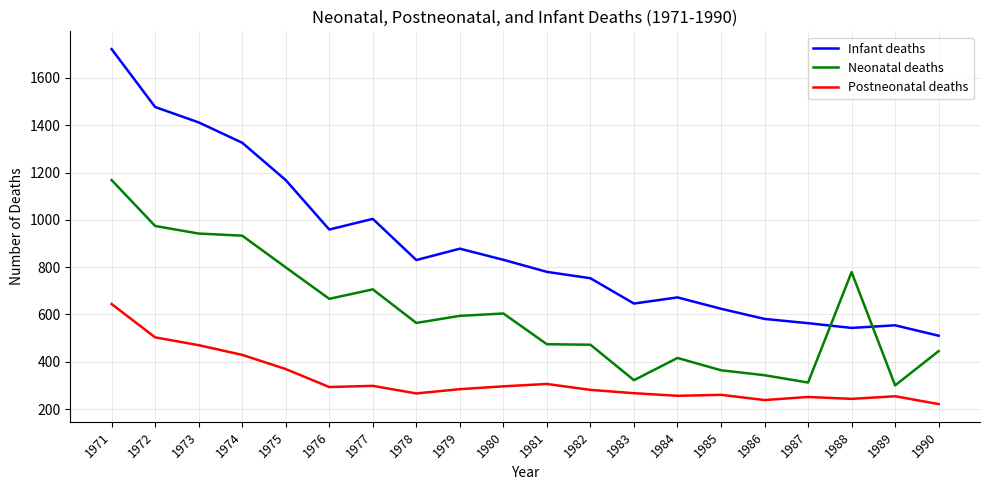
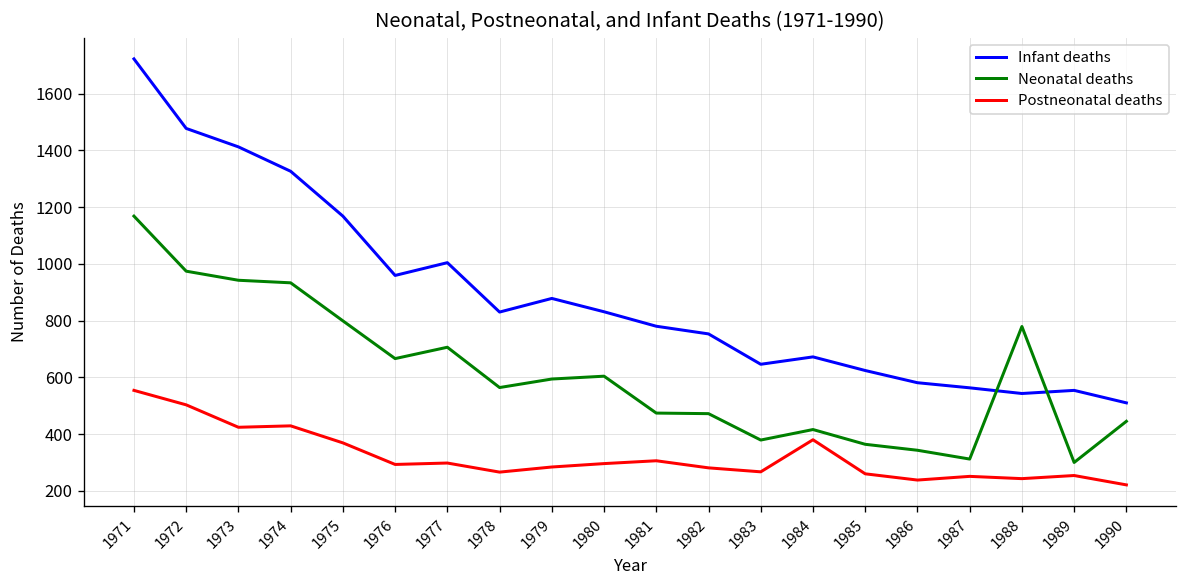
Postneonatal deaths, 1971: 640 -> 550
Postneonatal deaths, 1973: 470 -> 420
Neonatal deaths, 1983: 320 -> 380
Postneonatal deaths, 1984: 260 -> 380
